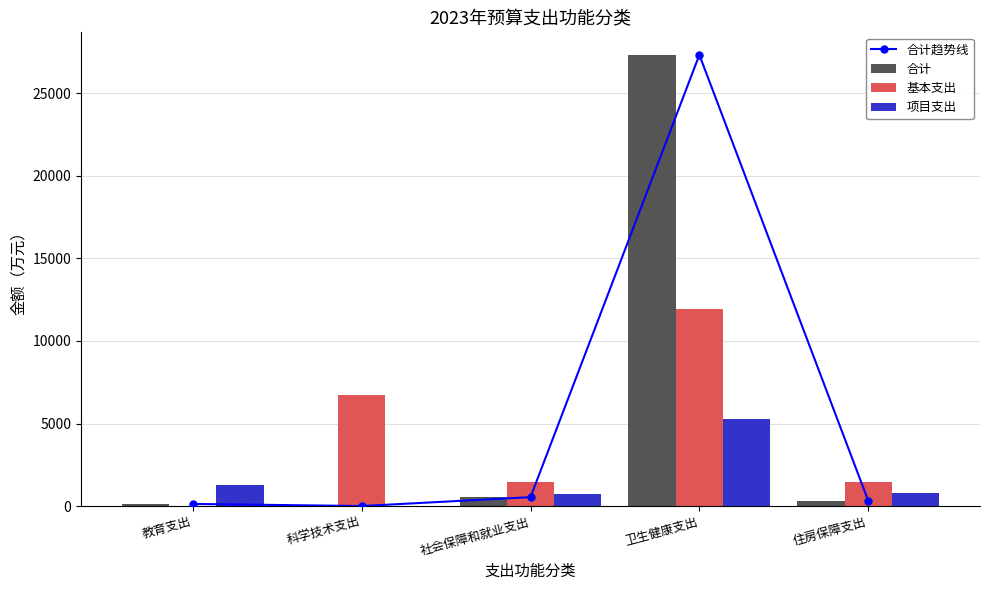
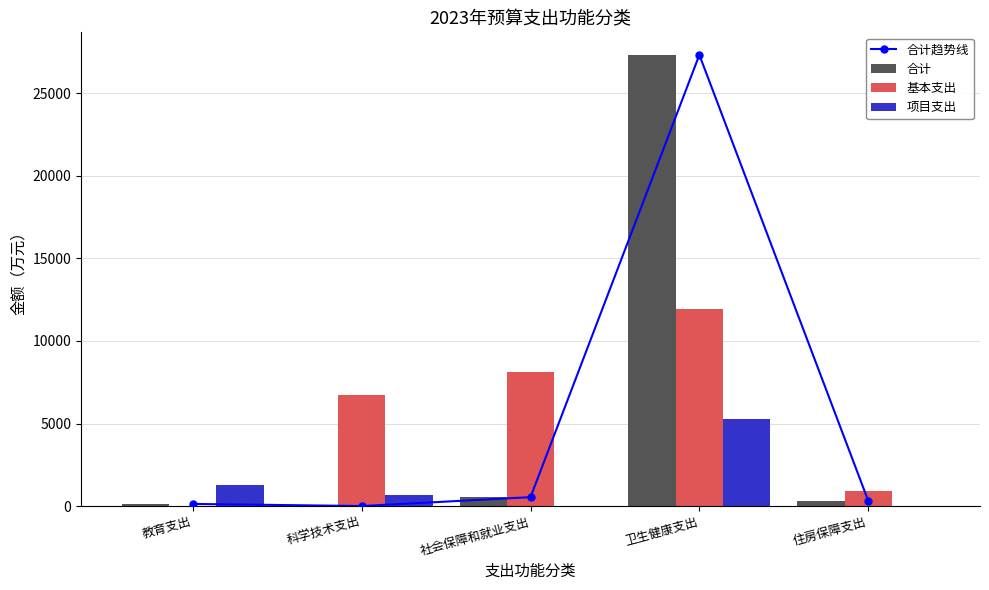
项目支出, 科学技术支出: 0 -> 700
基本支出, 社会保障和就业支出: 1400 -> 8100
项目支出, 社会保障和就业支出: 700 -> 0
基本支出, 住房保障支出: 1500 -> 900
项目支出, 住房保障支出: 800 -> 0
